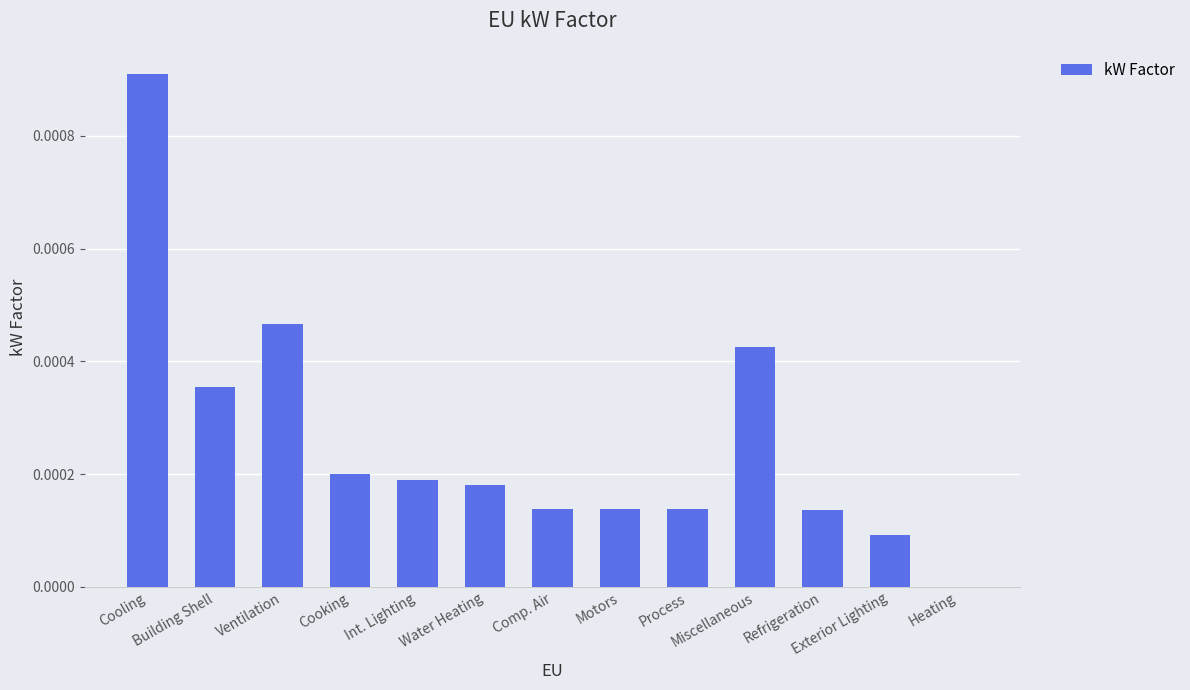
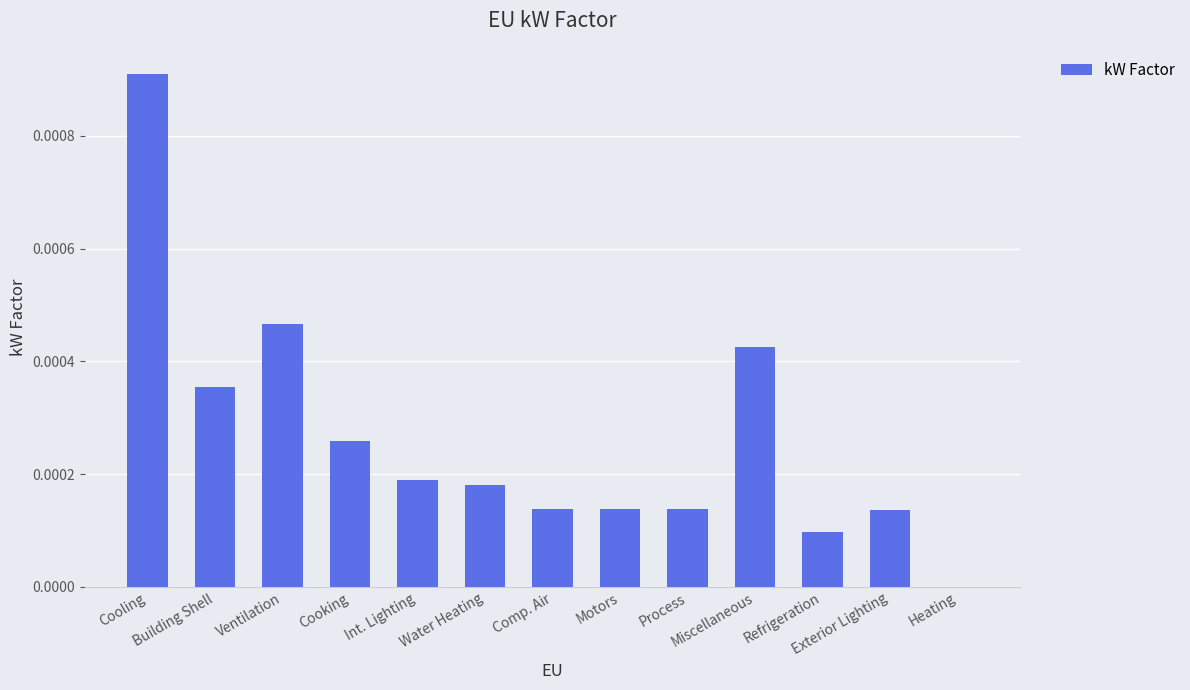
Cooking: 0.00020 -> 0.00026
Refrigeration: 0.00014 -> 0.00010
Exterior Lighting: 0.00009 -> 0.00014
